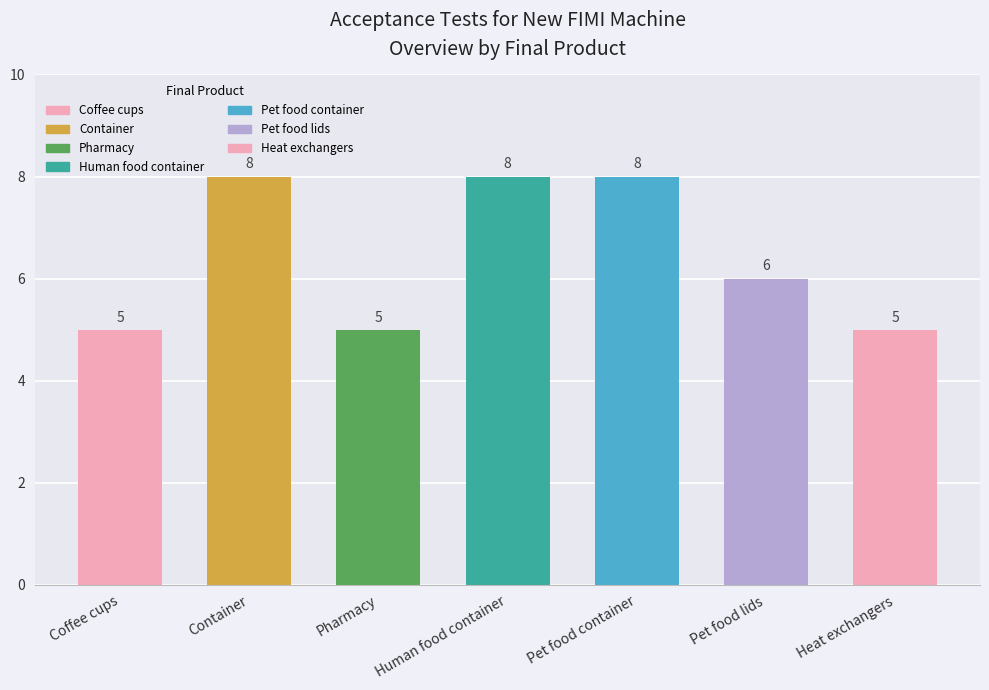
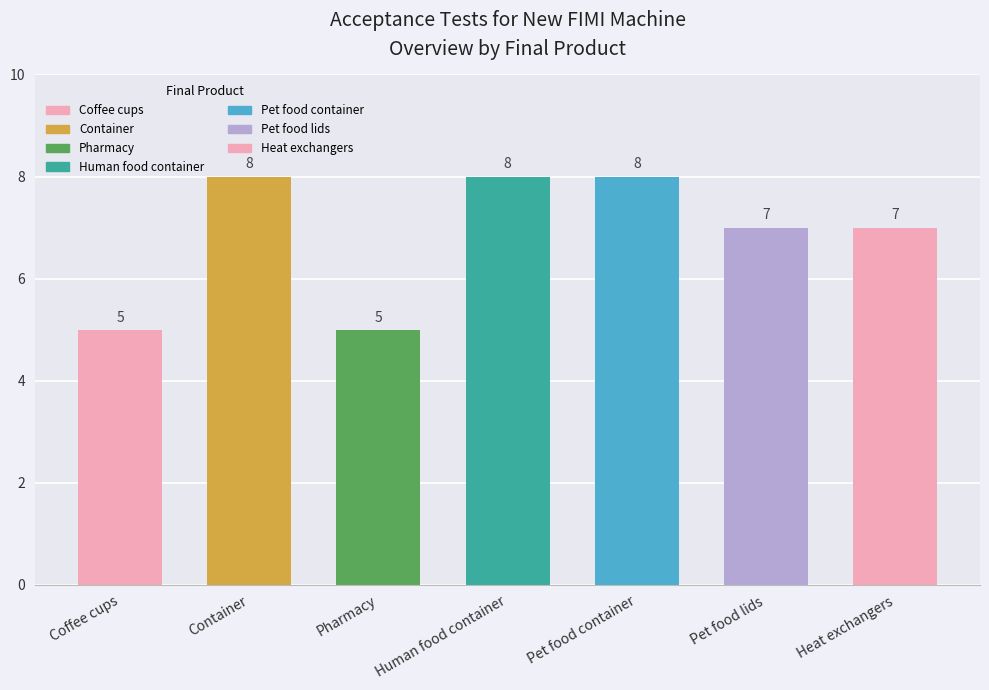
Pet food lids: 6 -> 7
Heat exchangers: 5 -> 7
